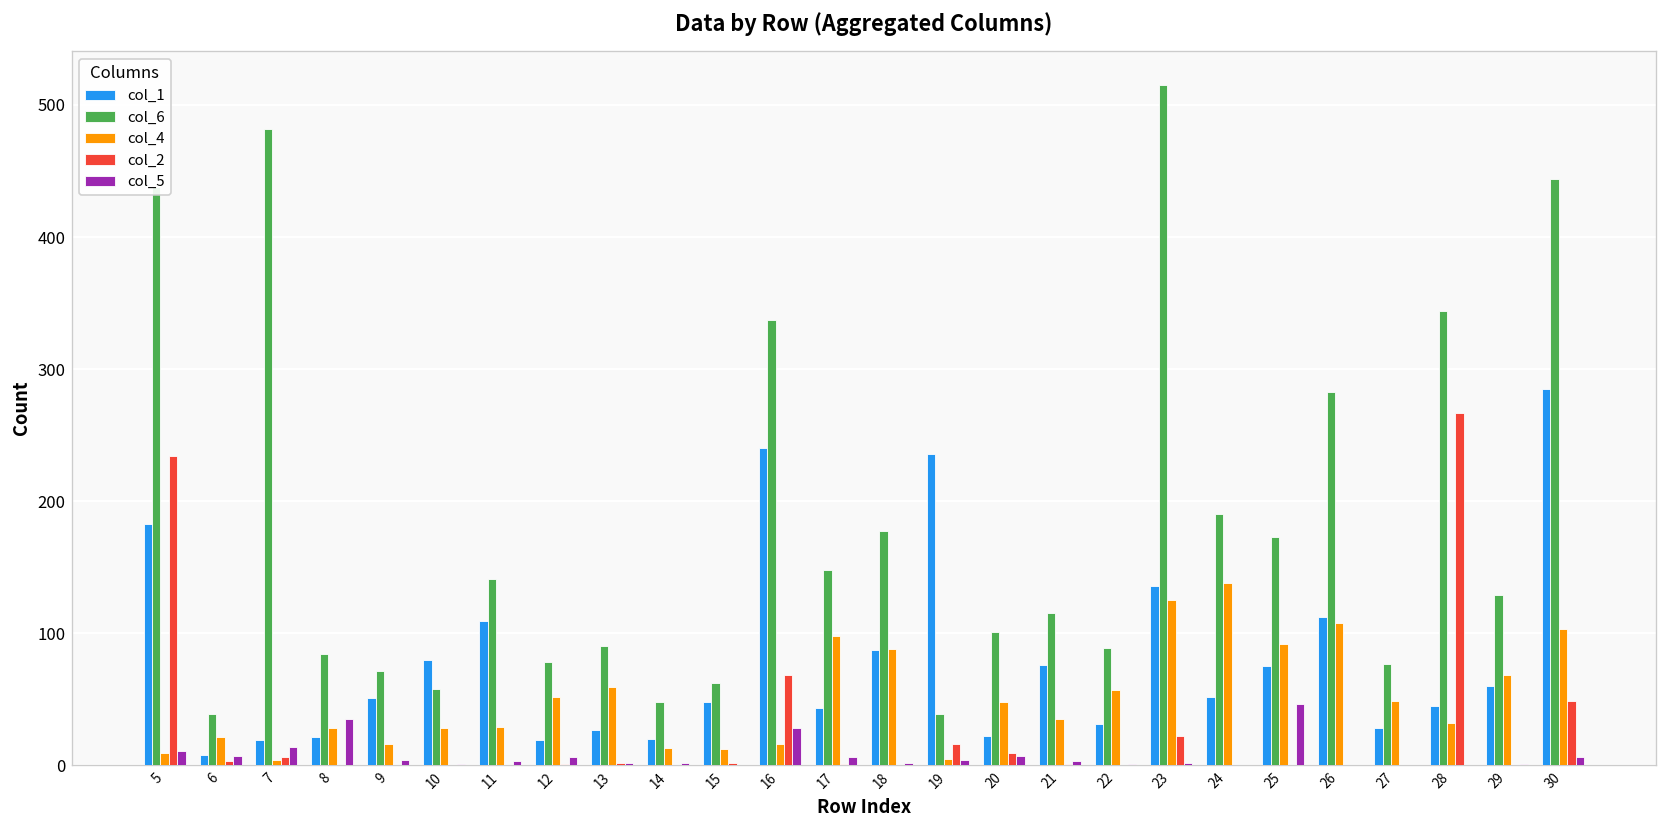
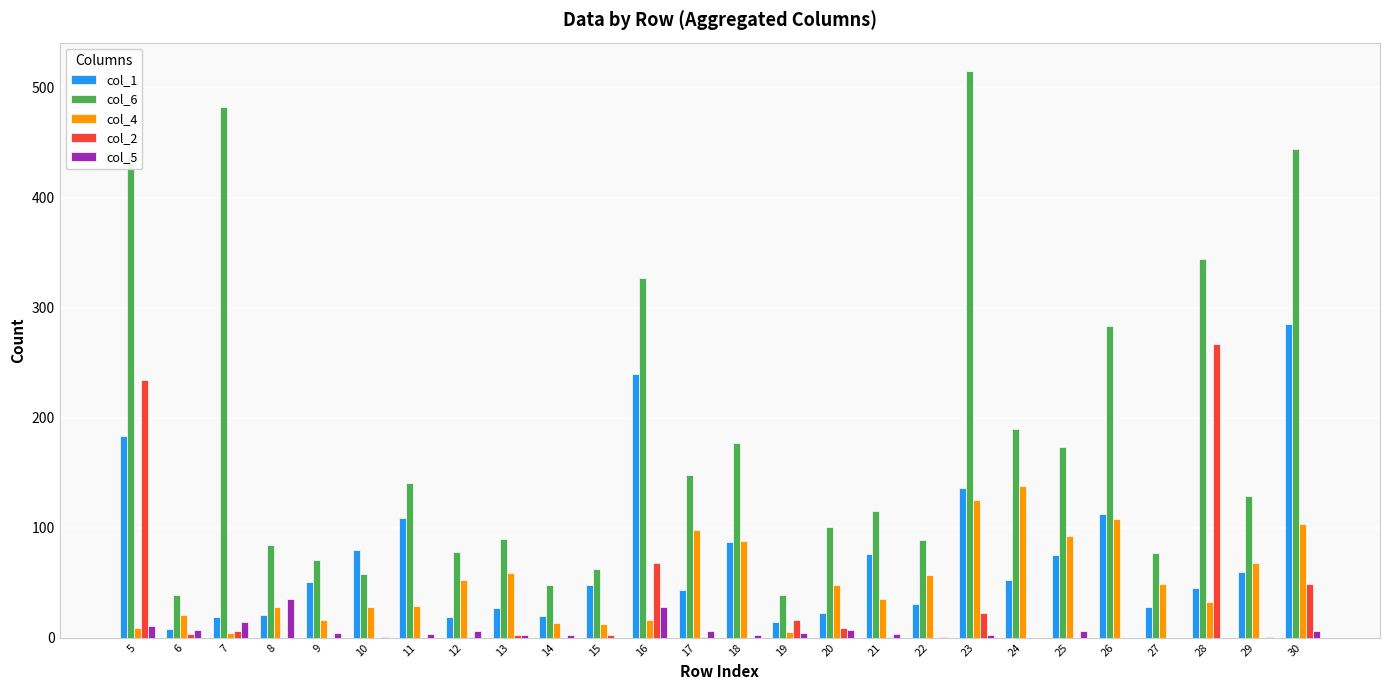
col_6, 16: 337 -> 327
col_1, 19: 236 -> 14
col_5, 25: 46 -> 6
